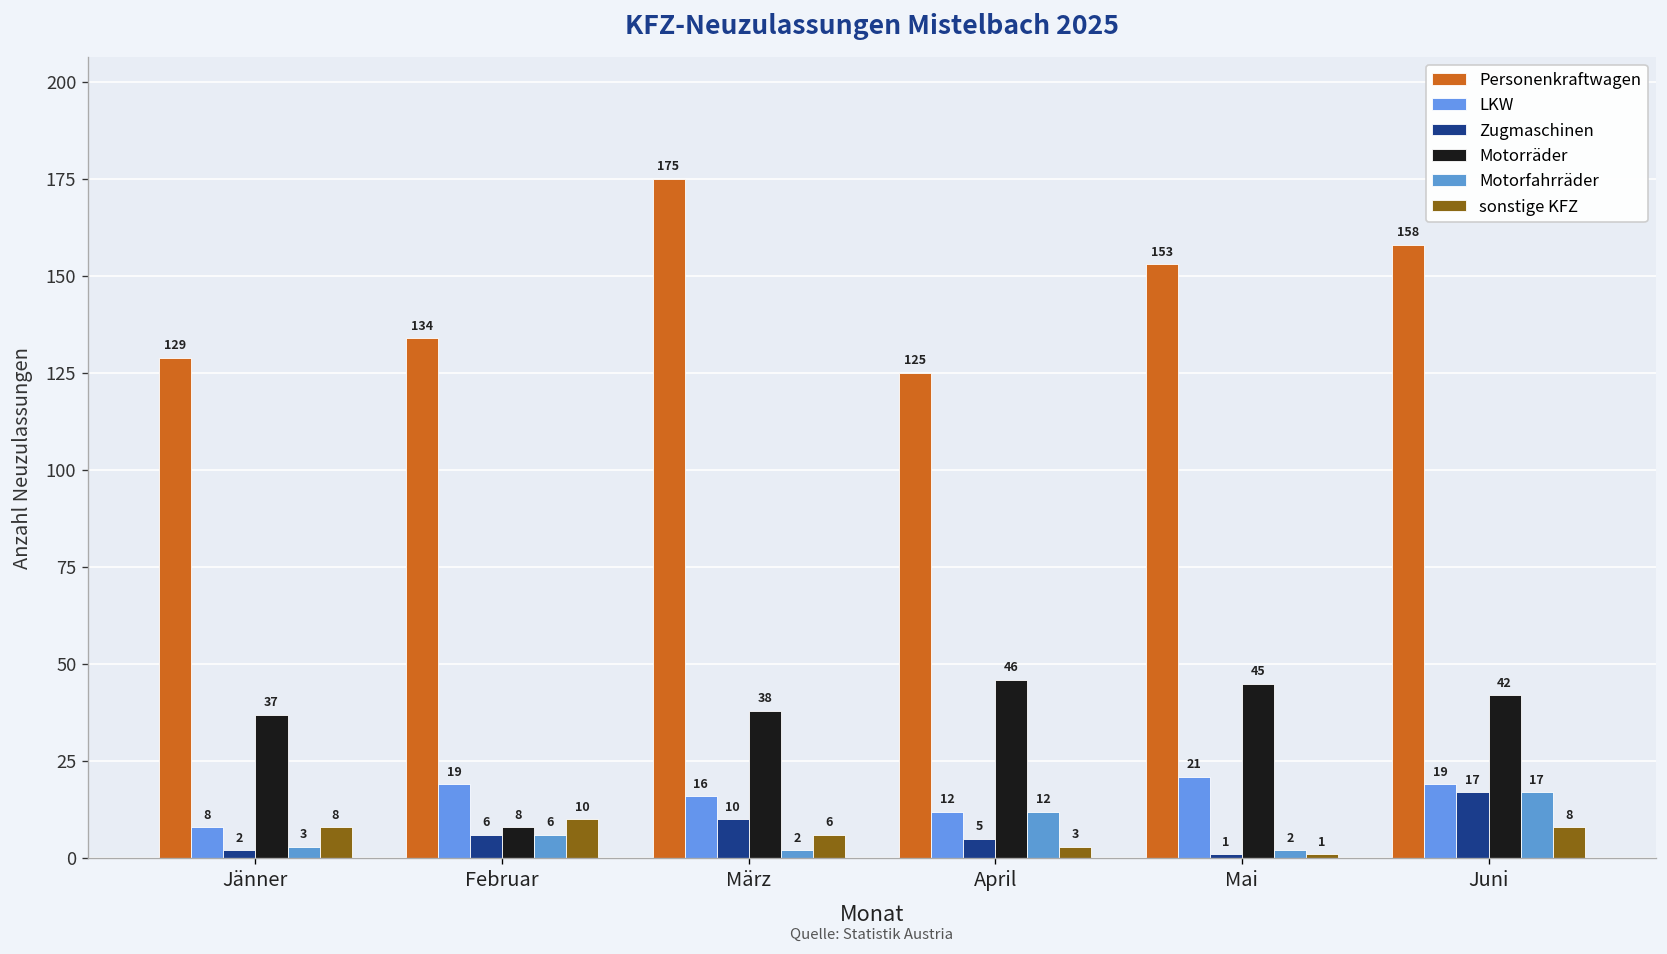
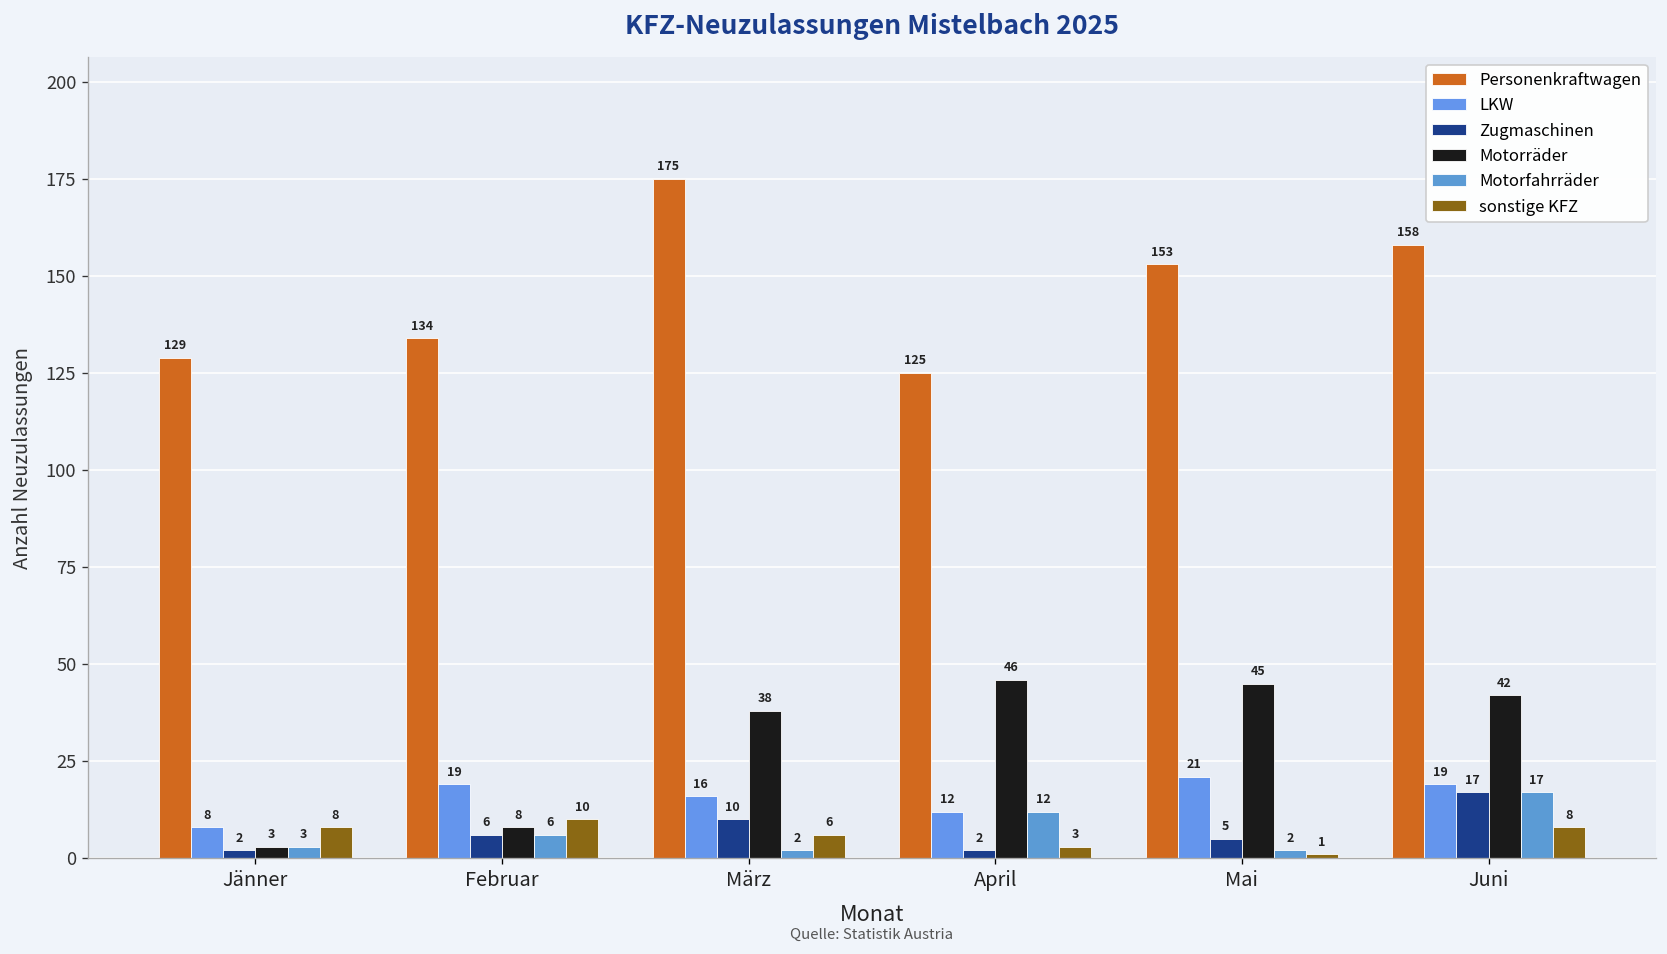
Motorräder, Jänner: 37 -> 3
Zugmaschinen, April: 5 -> 2
Zugmaschinen, Mai: 1 -> 5
